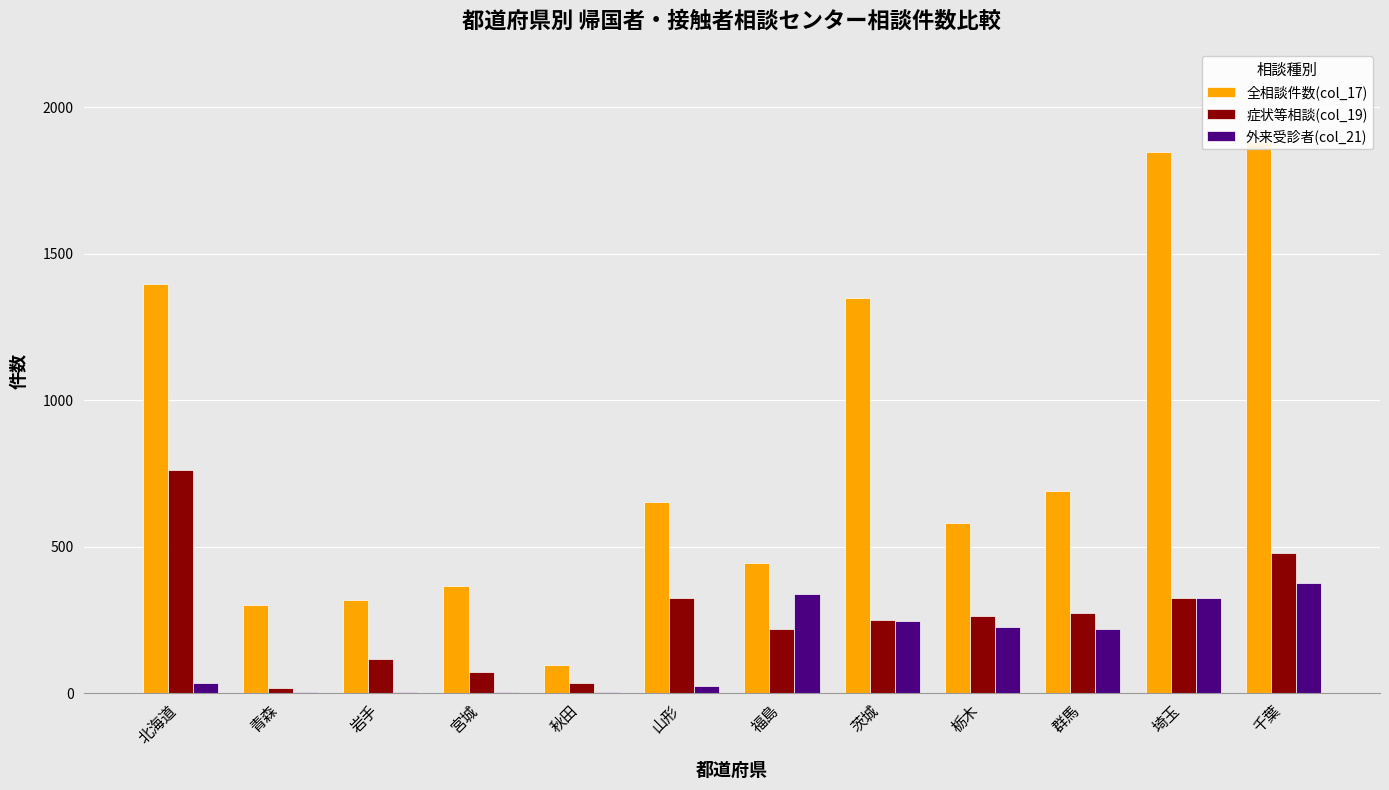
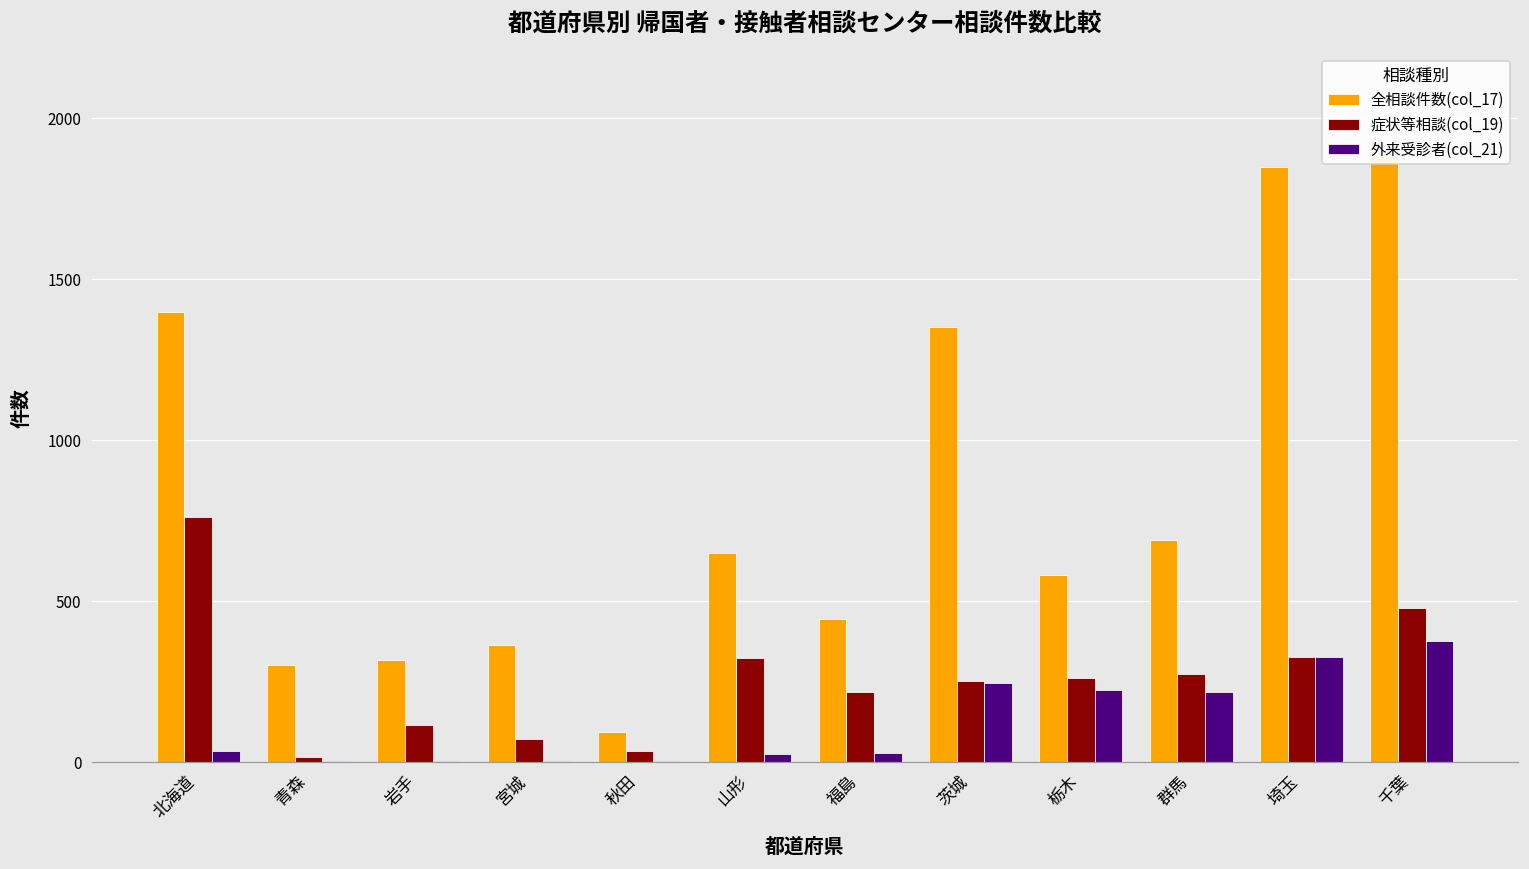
外来受診者(col_21), 福島: 340 -> 30
